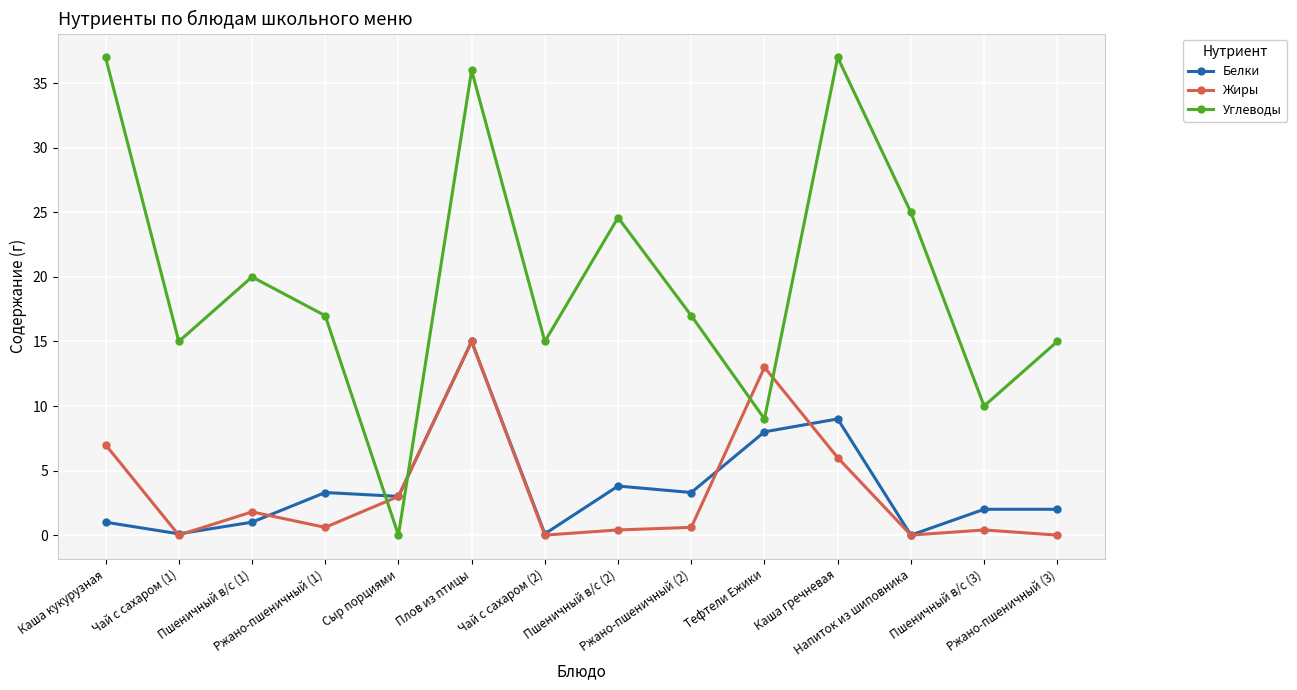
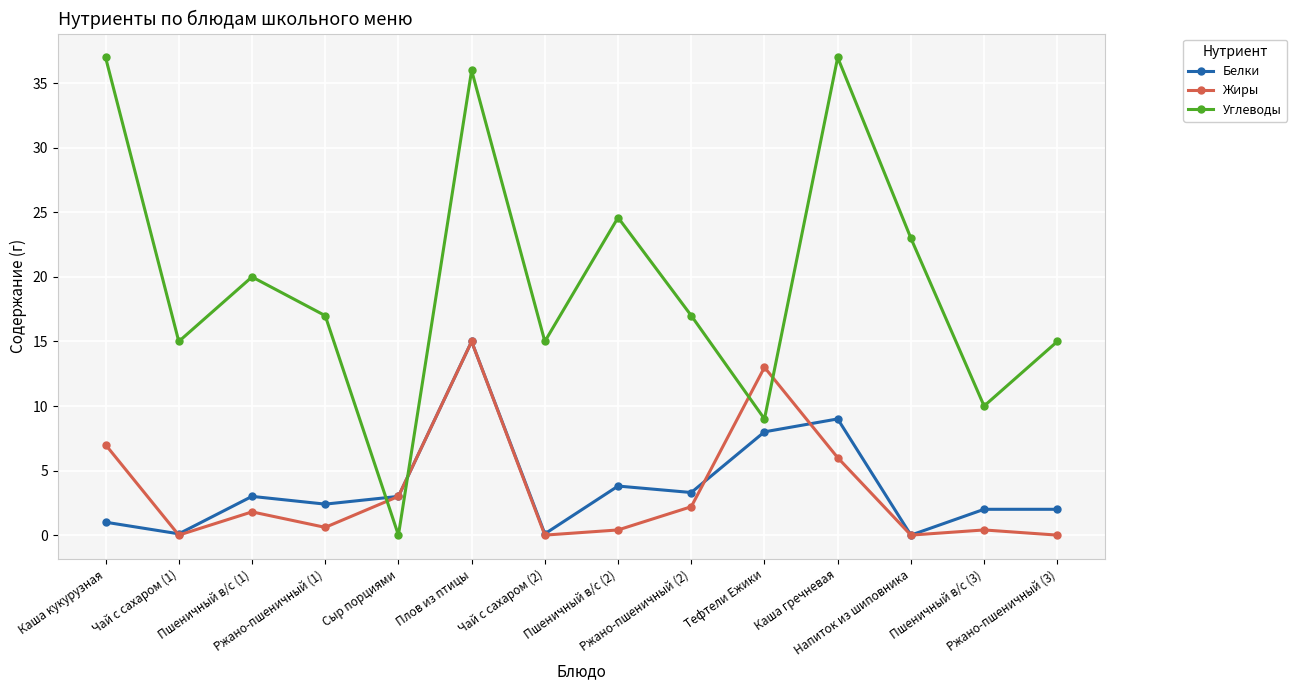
Белки, Пшеничный в/с (1): 1 -> 3
Белки, Ржано-пшеничный (1): 3.3 -> 2.4
Жиры, Ржано-пшеничный (2): 0.6 -> 2.2
Углеводы, Напиток из шиповника: 25 -> 23
